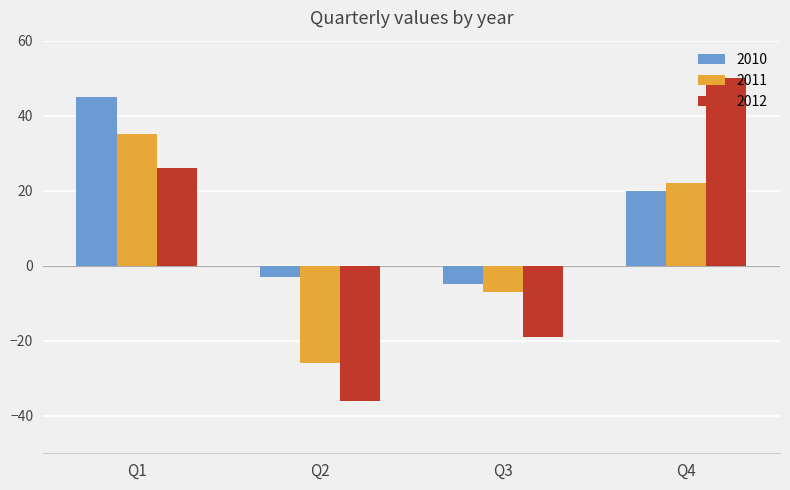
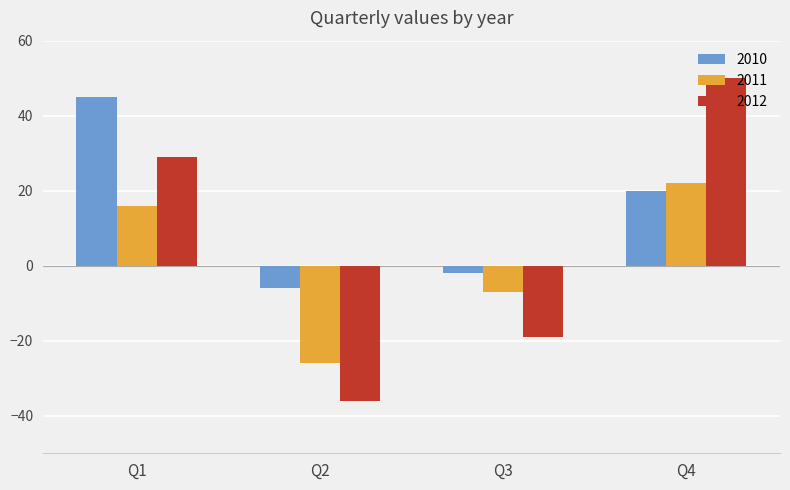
2011, Q1: 35 -> 16
2012, Q1: 26 -> 29
2010, Q2: -3 -> -6
2010, Q3: -5 -> -2
